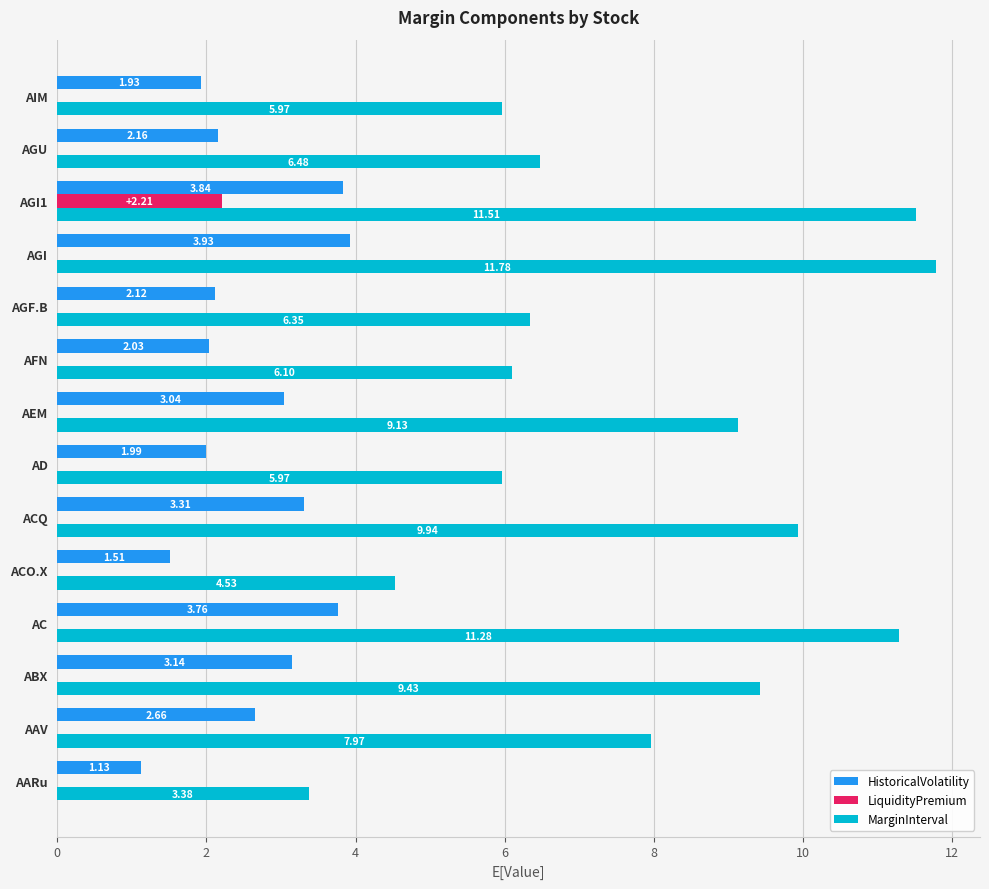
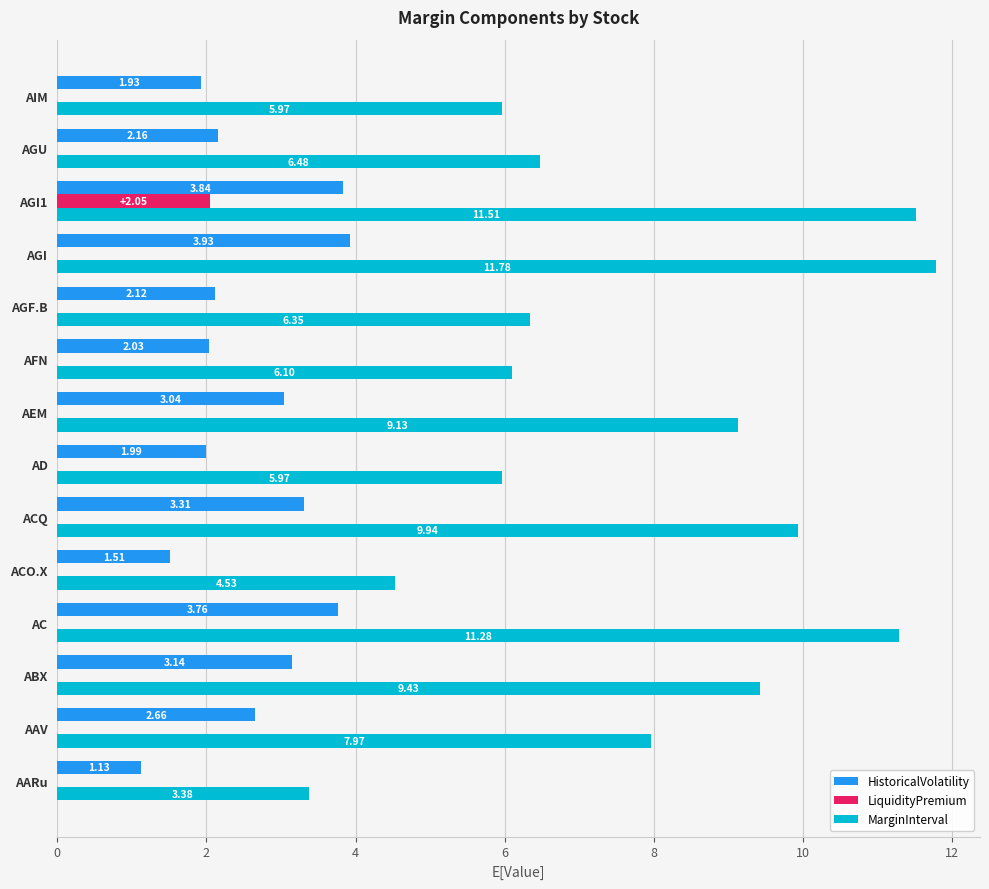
LiquidityPremium, AGI1: +2.21 -> +2.05
